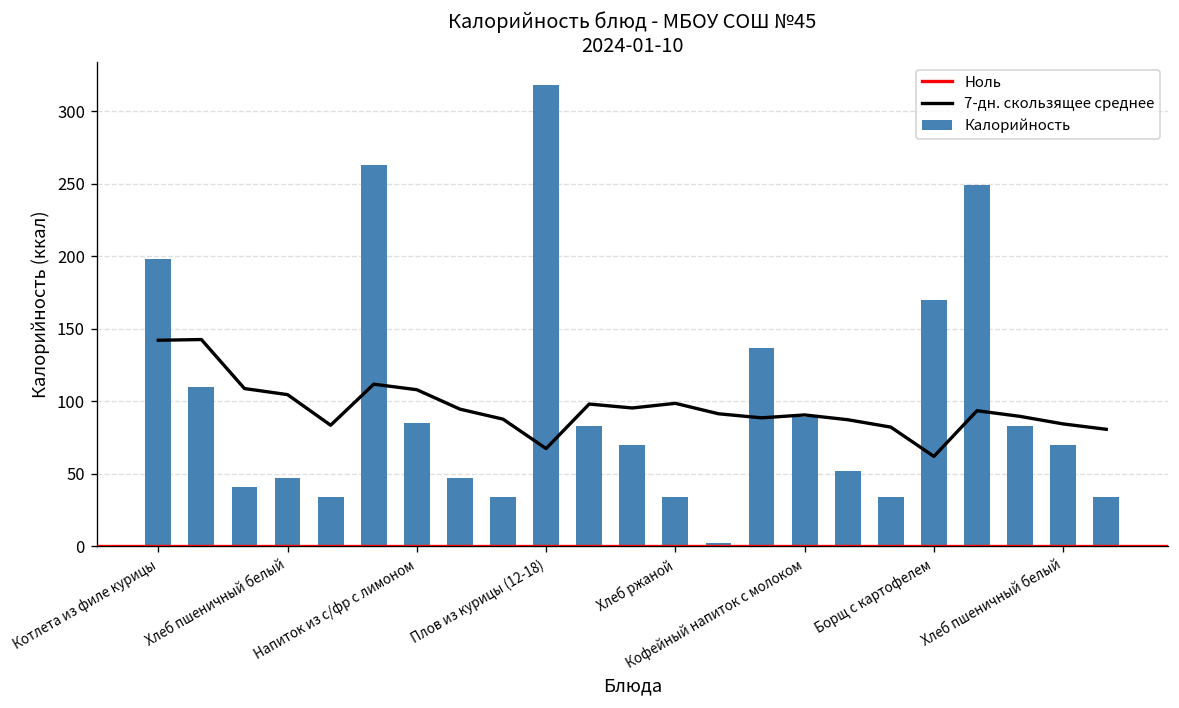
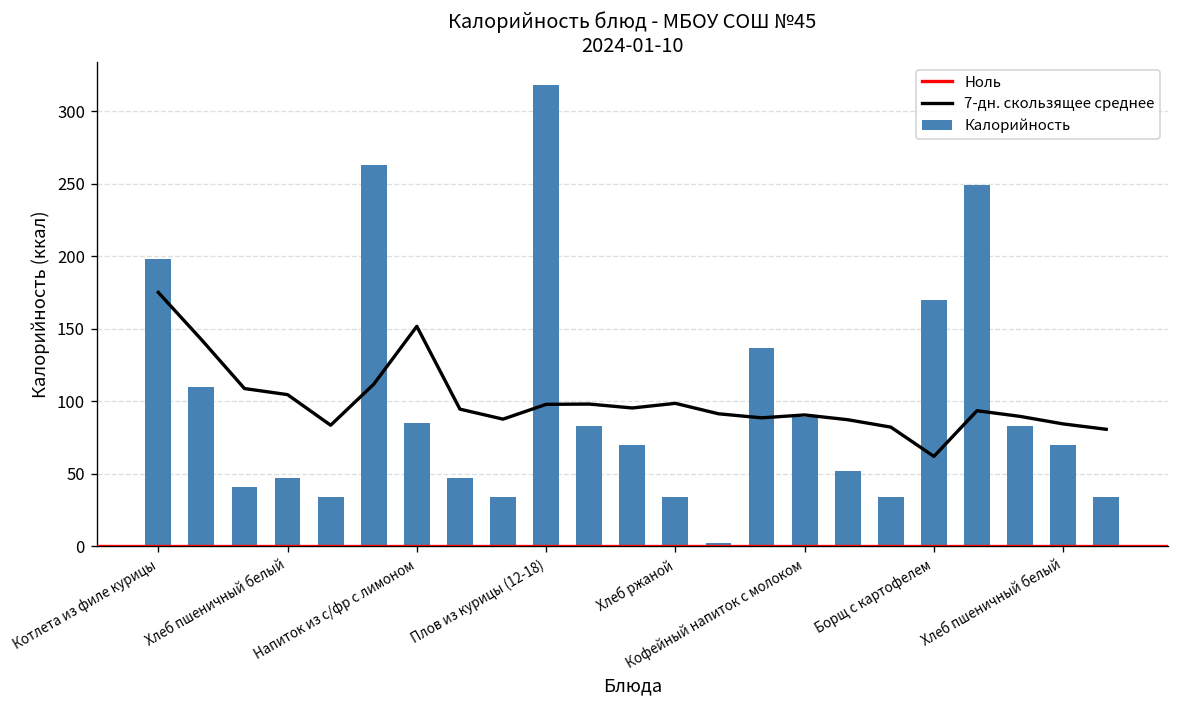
7-дн. скользящее среднее, Котлета из филе курицы: 142 -> 175
7-дн. скользящее среднее, Напиток из с/фр с лимоном: 108 -> 152
7-дн. скользящее среднее, Плов из курицы (12-18): 67 -> 98
